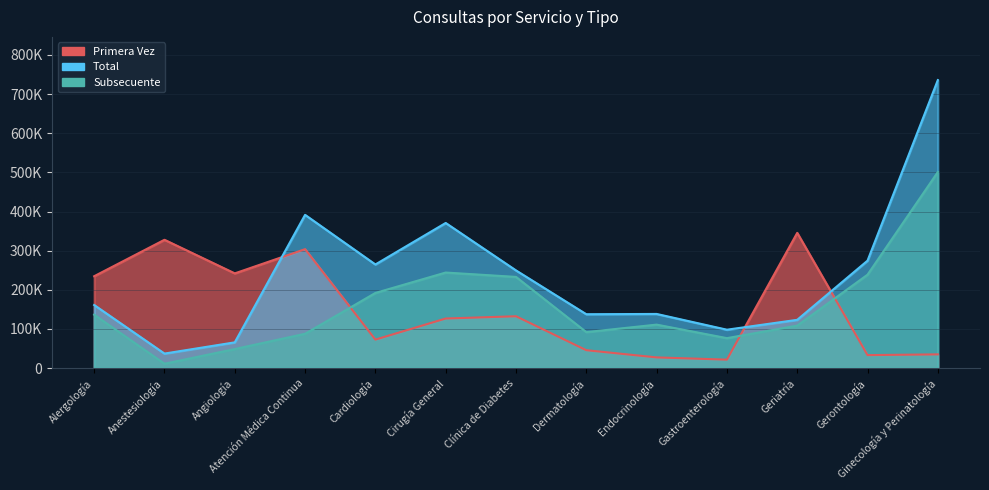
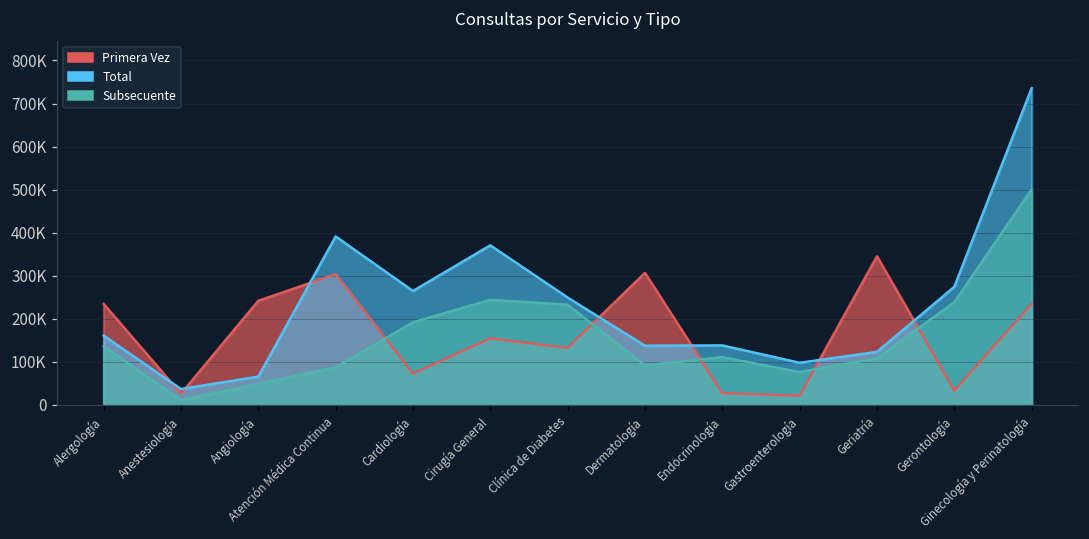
Primera Vez, Anestesiología: 330000 -> 30000
Primera Vez, Cirugía General: 130000 -> 150000
Primera Vez, Dermatología: 50000 -> 310000
Primera Vez, Ginecología y Perinatología: 40000 -> 230000
